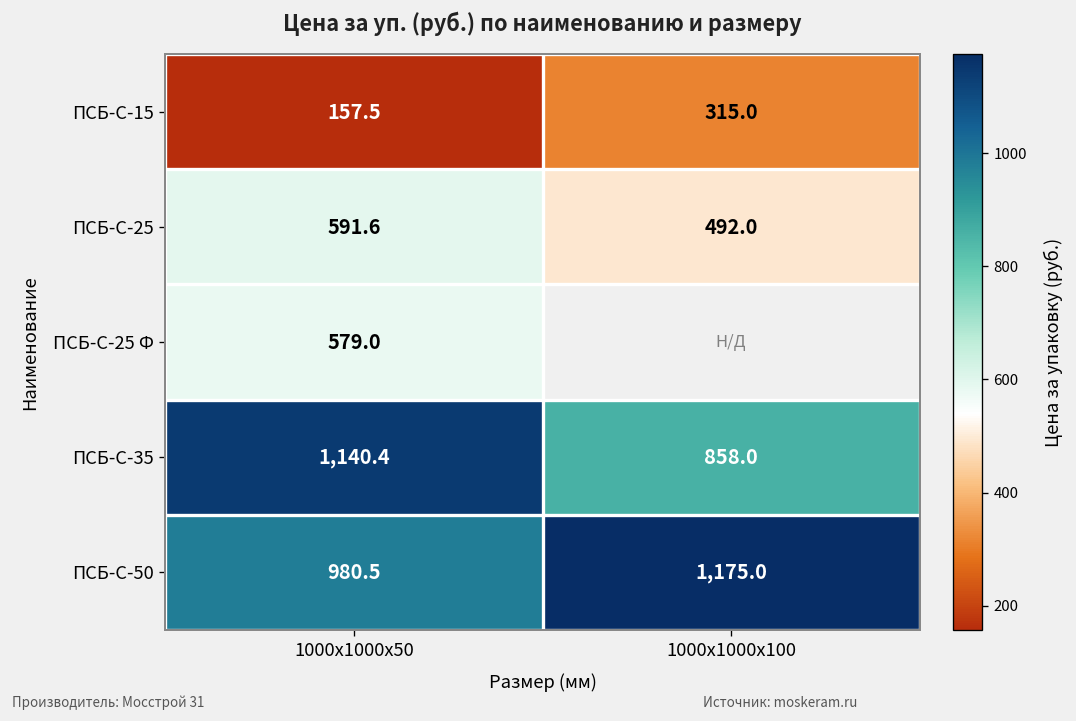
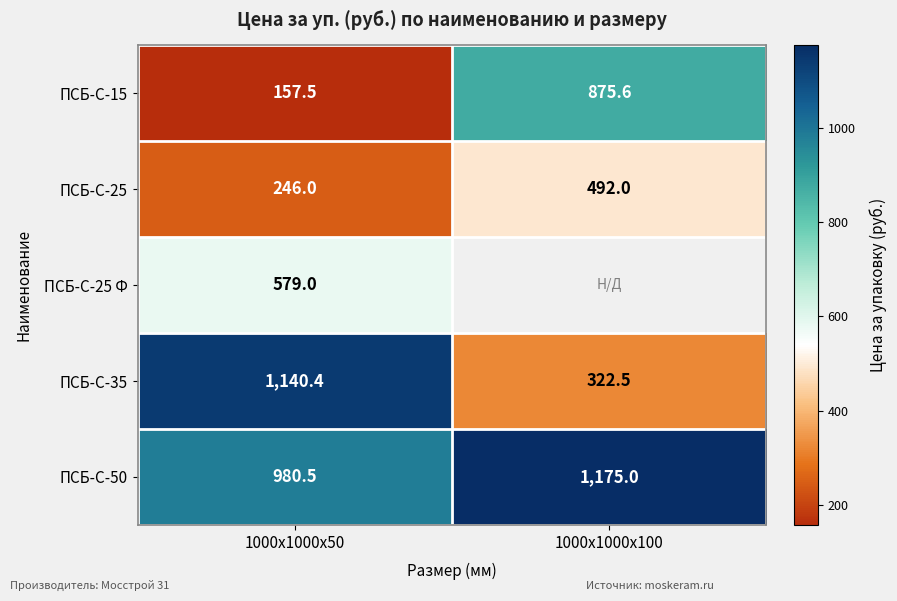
ПСБ-С-15, 1000x1000x100: 315.0 -> 875.6
ПСБ-С-25, 1000x1000x50: 591.6 -> 246.0
ПСБ-С-35, 1000x1000x100: 858.0 -> 322.5
